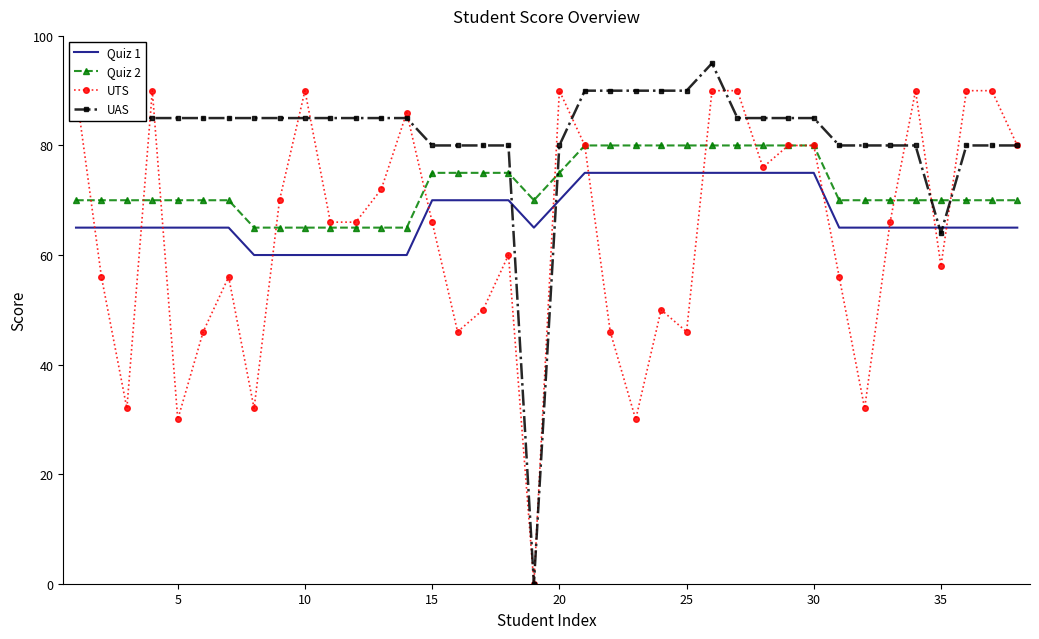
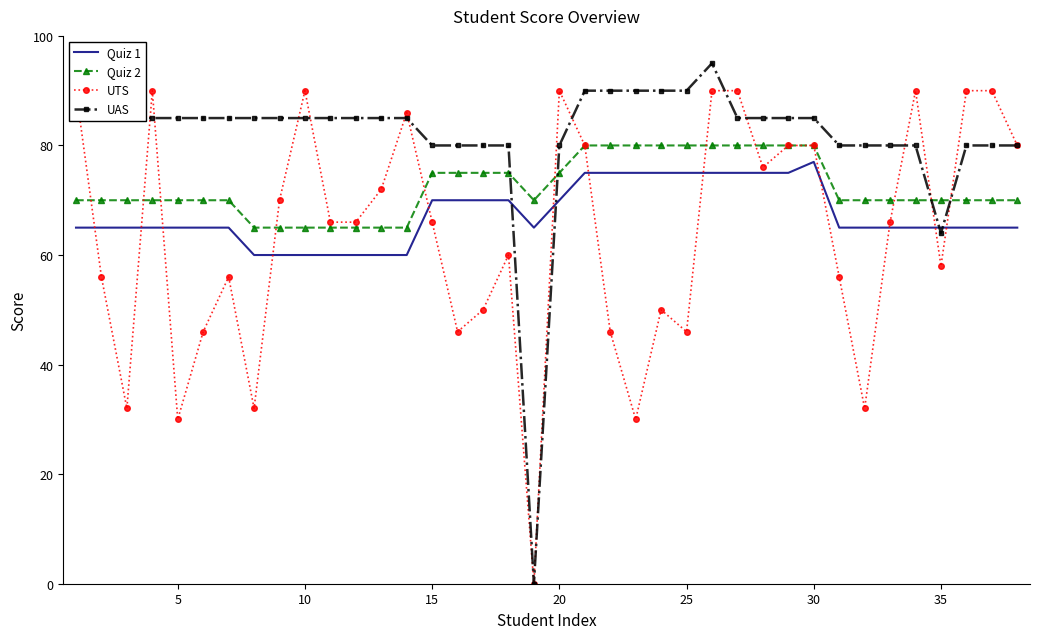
Quiz 1, 30: 75 -> 77
